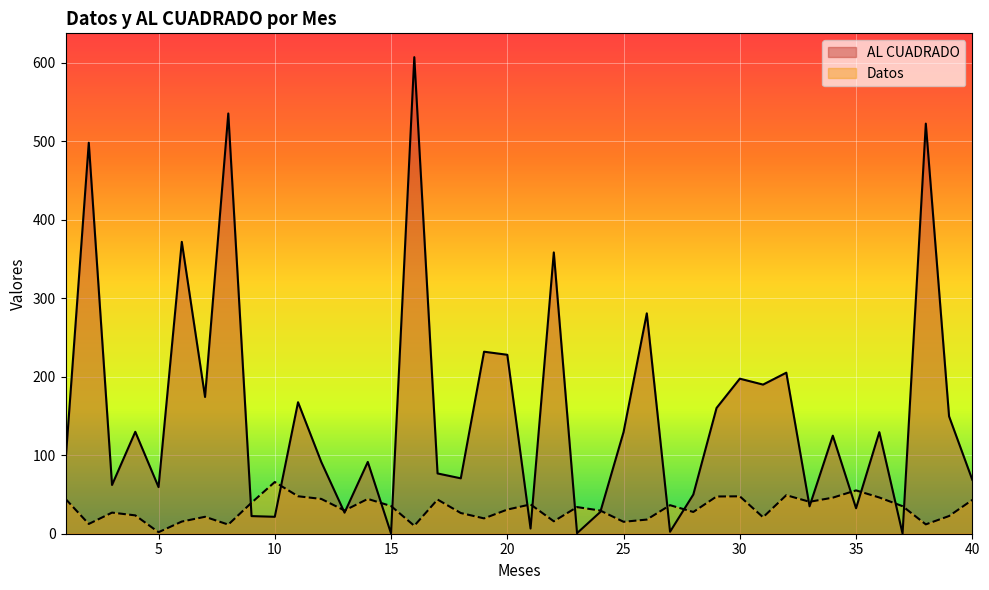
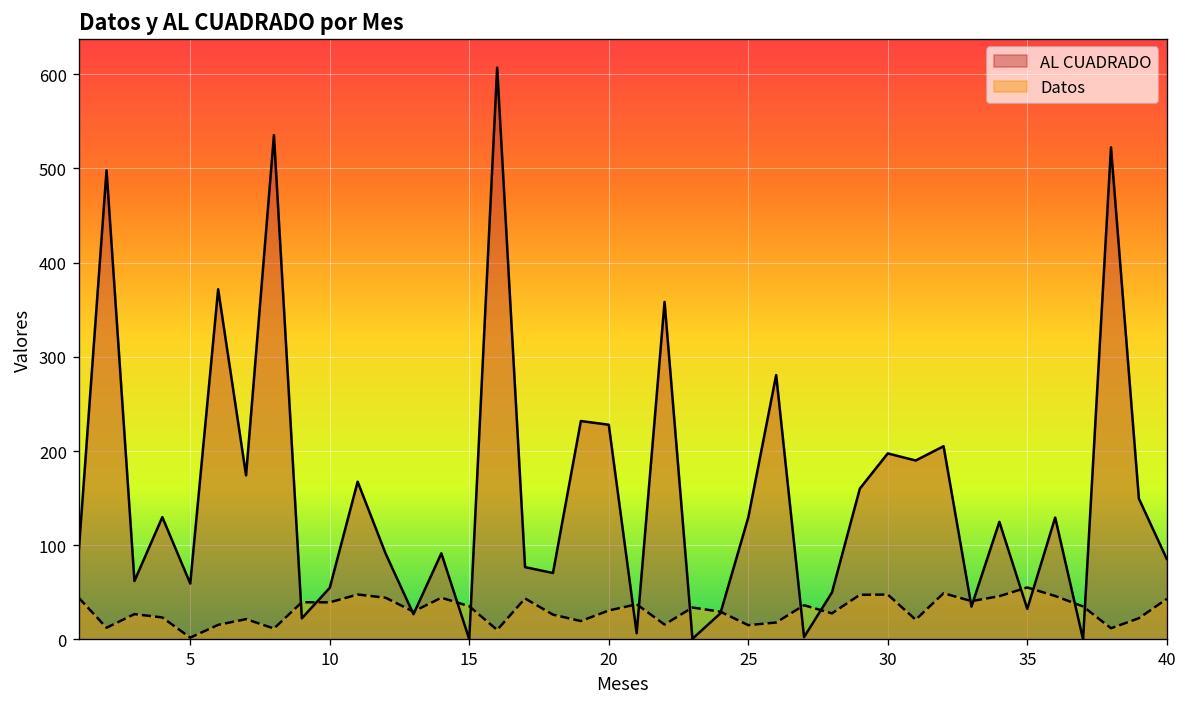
AL CUADRADO, 10: 20 -> 50
Datos, 10: 70 -> 40
AL CUADRADO, 40: 70 -> 90
